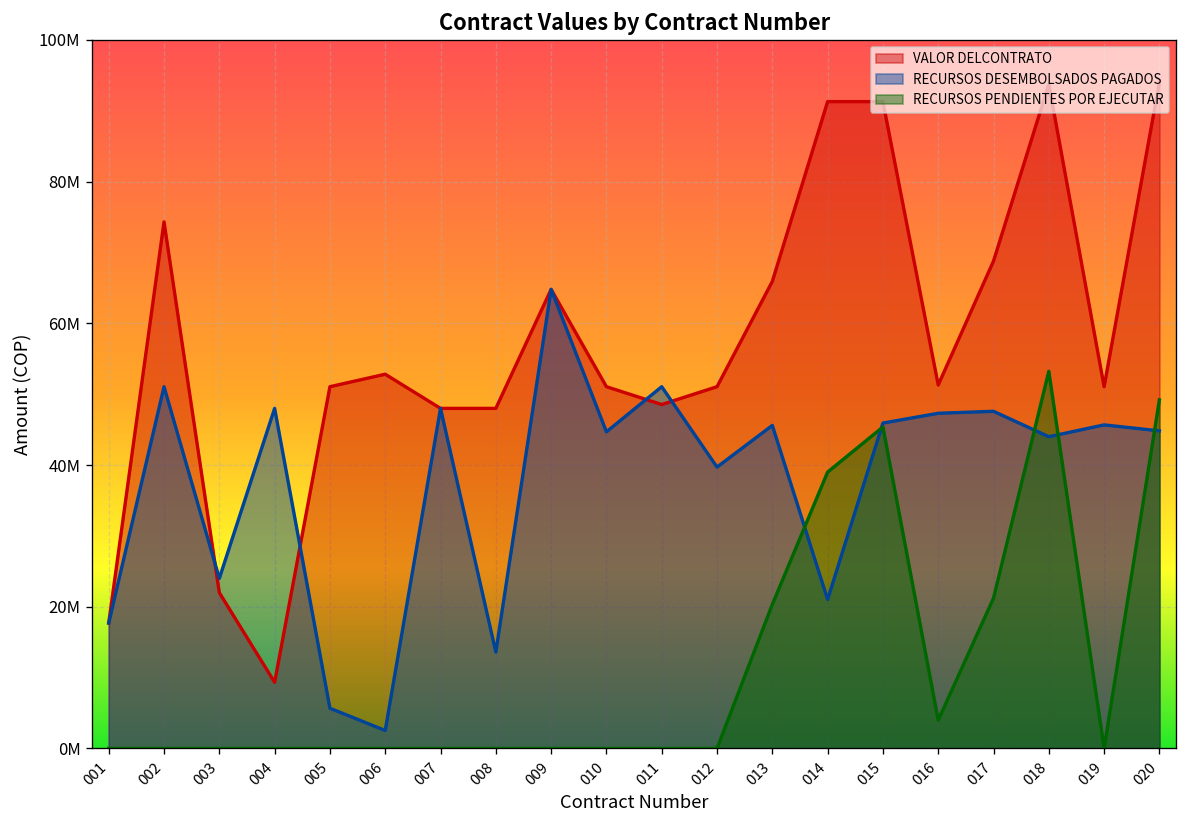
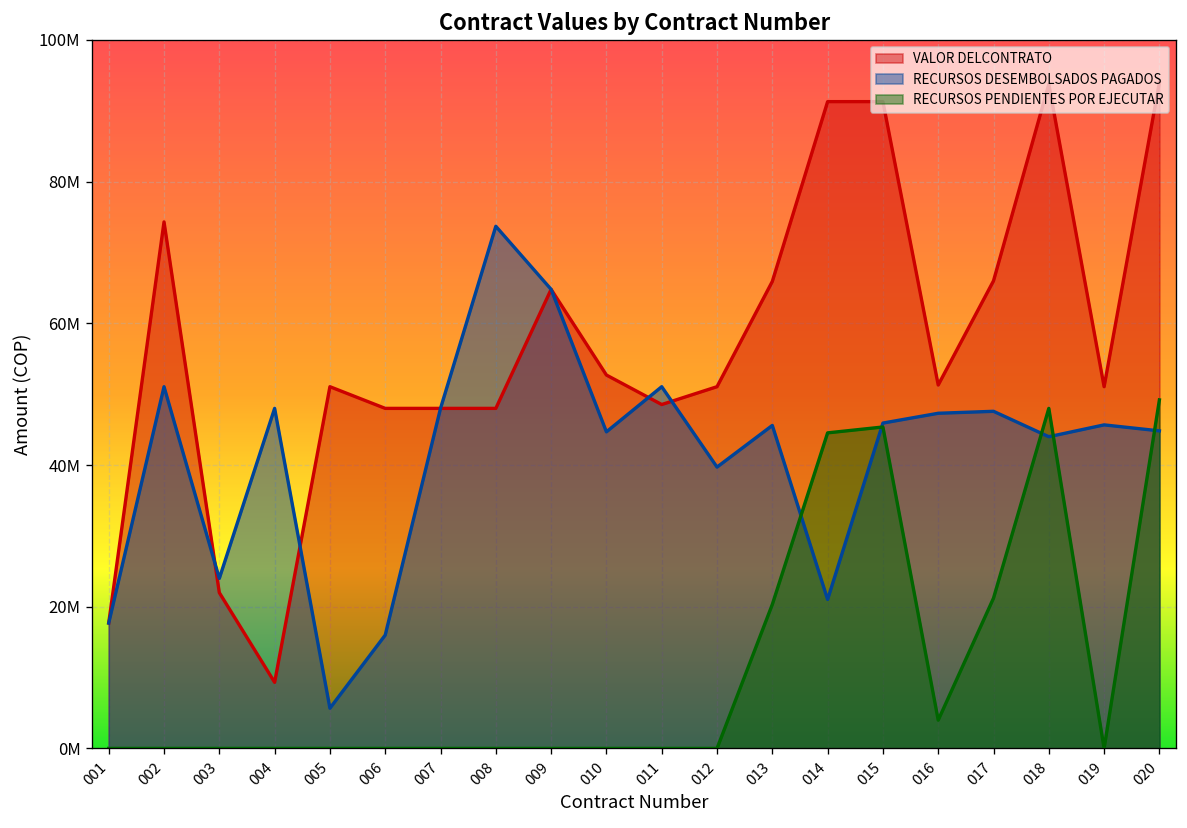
VALOR DELCONTRATO, 006: 53000000 -> 48000000
RECURSOS DESEMBOLSADOS PAGADOS, 006: 3000000 -> 16000000
RECURSOS DESEMBOLSADOS PAGADOS, 008: 14000000 -> 74000000
VALOR DELCONTRATO, 010: 51000000 -> 53000000
RECURSOS PENDIENTES POR EJECUTAR, 014: 39000000 -> 45000000
VALOR DELCONTRATO, 017: 69000000 -> 66000000
RECURSOS PENDIENTES POR EJECUTAR, 018: 53000000 -> 48000000
